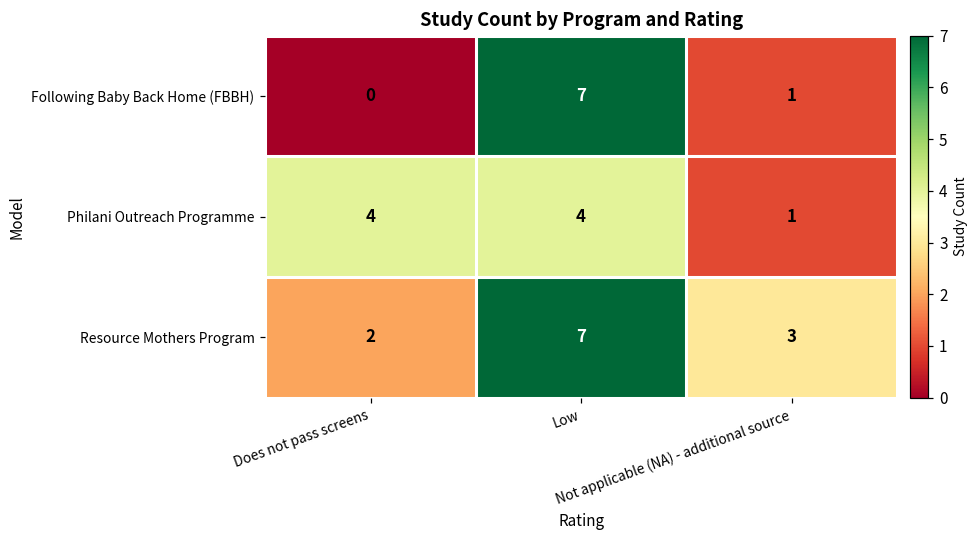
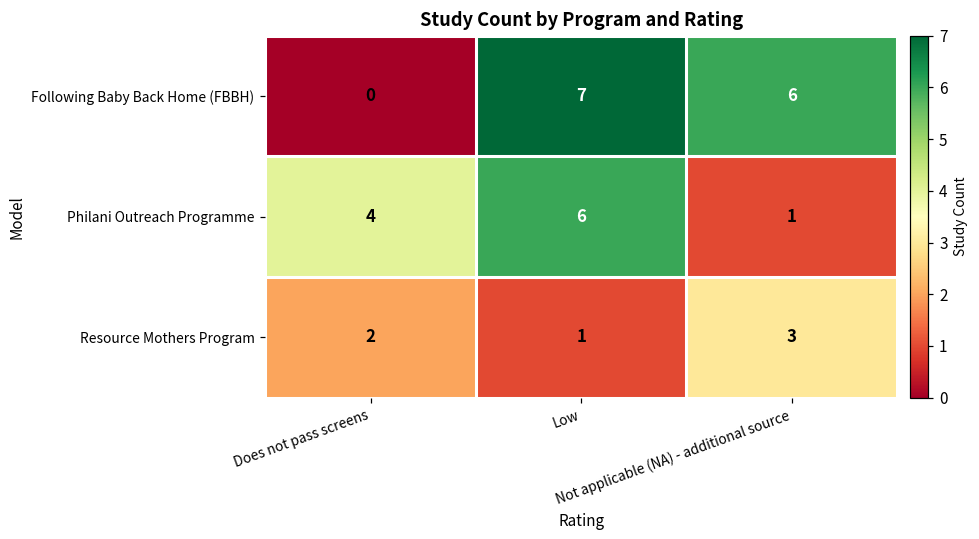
Following Baby Back Home (FBBH), Not applicable (NA) - additional source: 1 -> 6
Philani Outreach Programme, Low: 4 -> 6
Resource Mothers Program, Low: 7 -> 1
